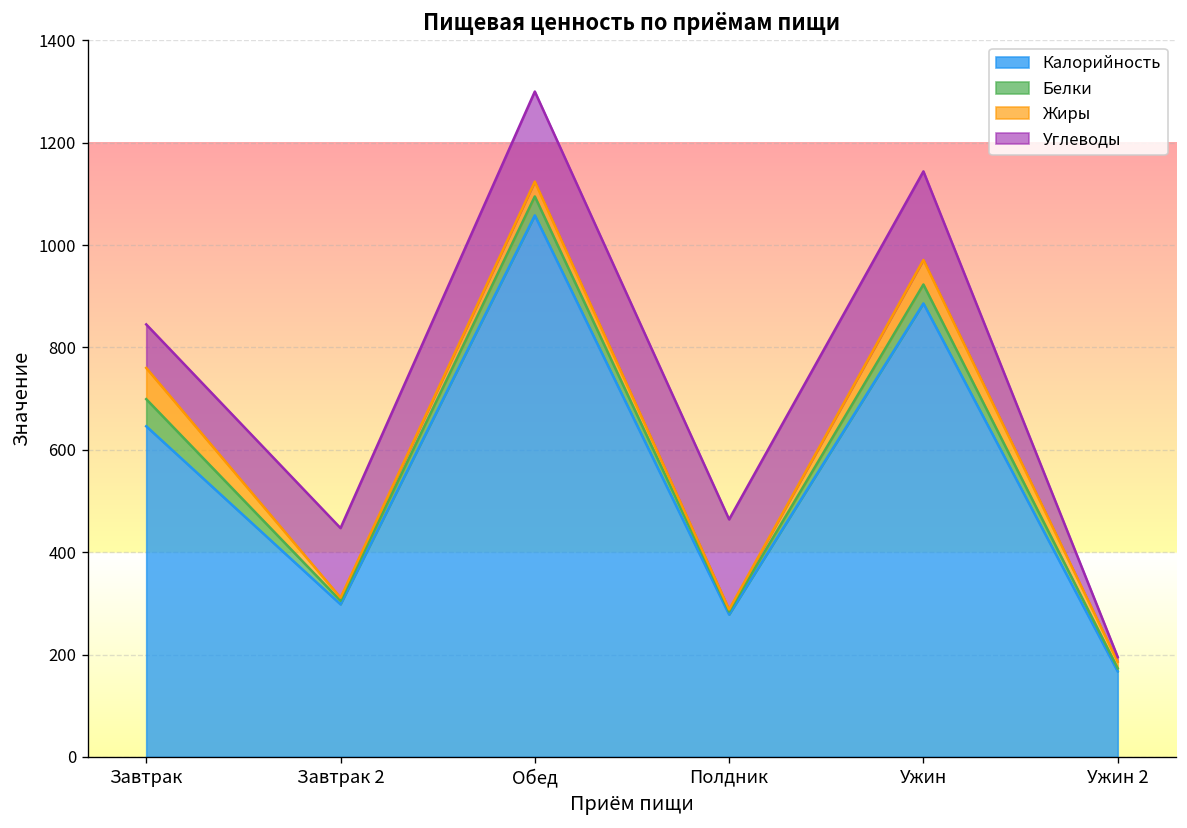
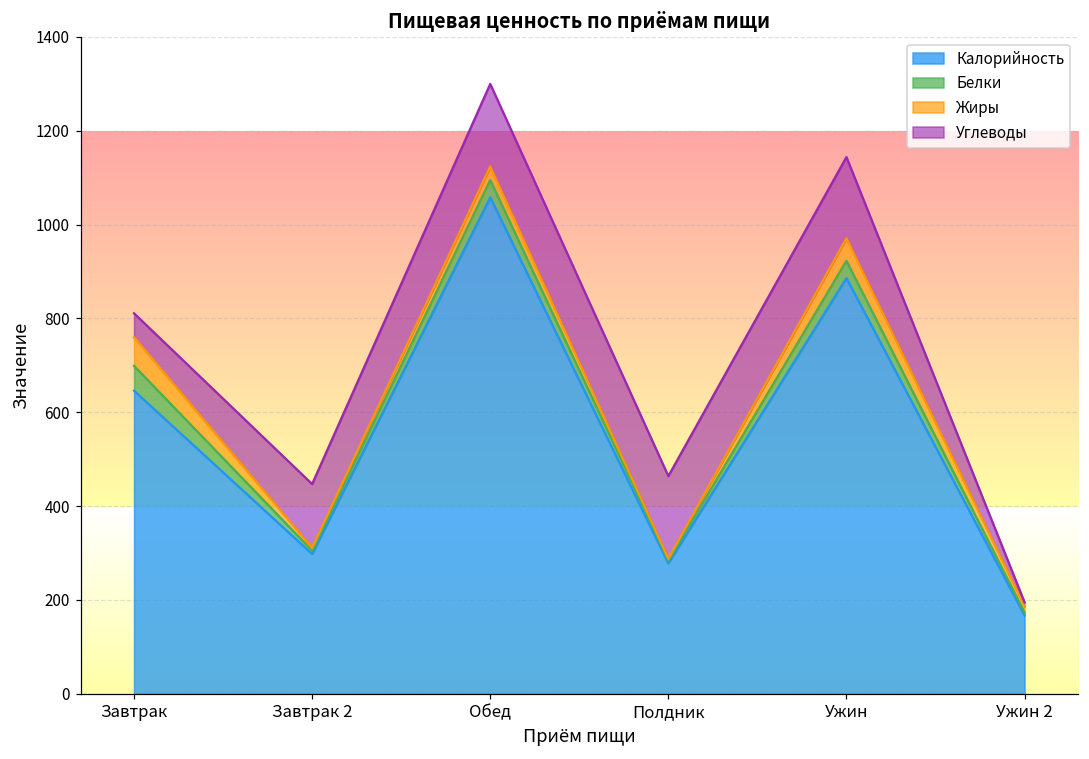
Углеводы, Завтрак: 90 -> 50
